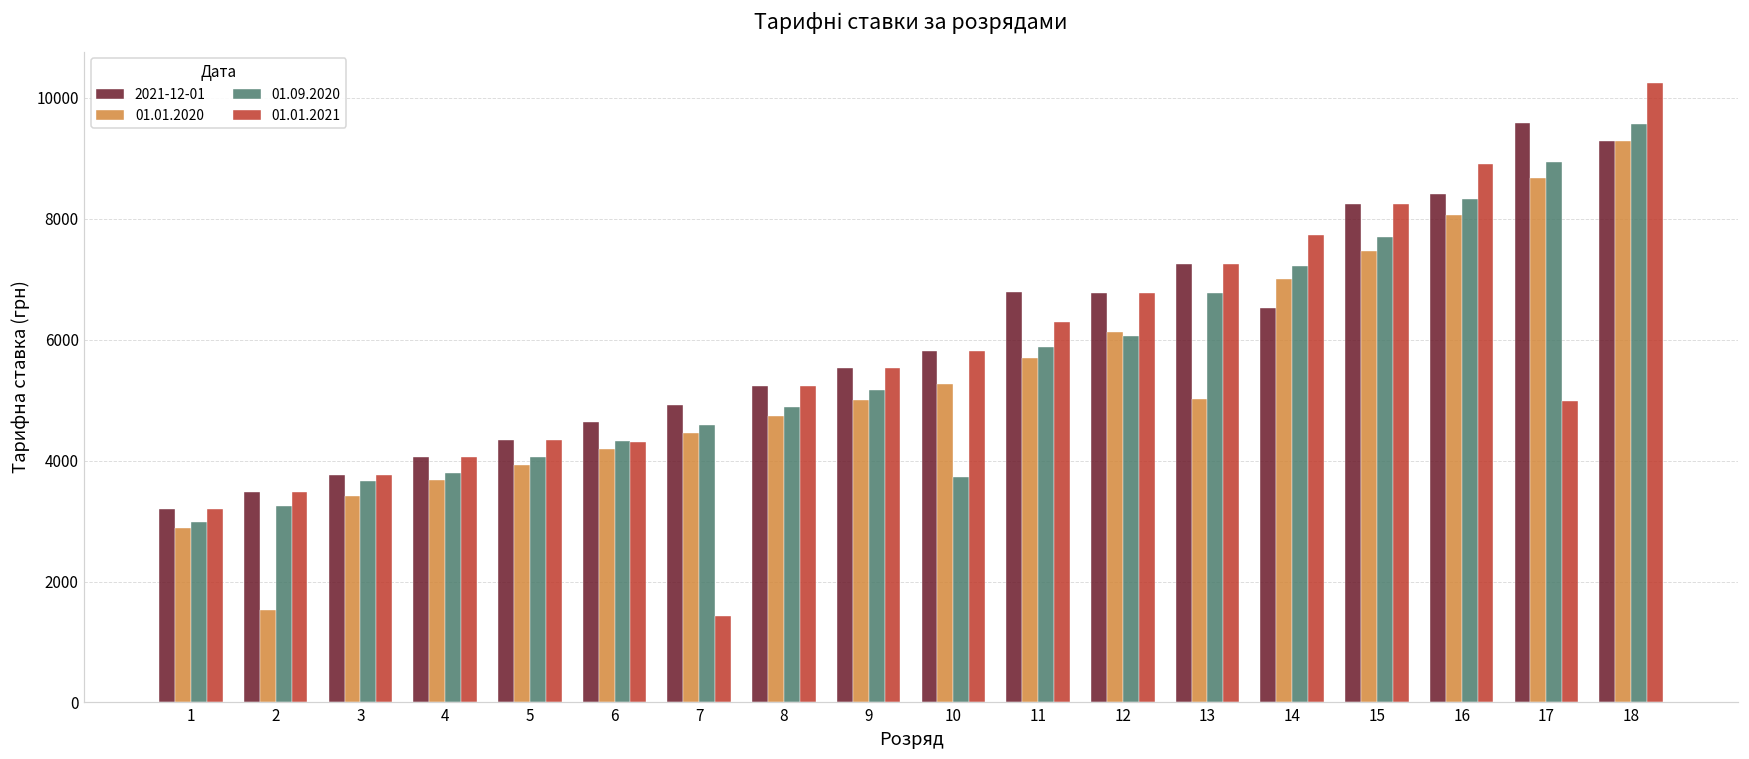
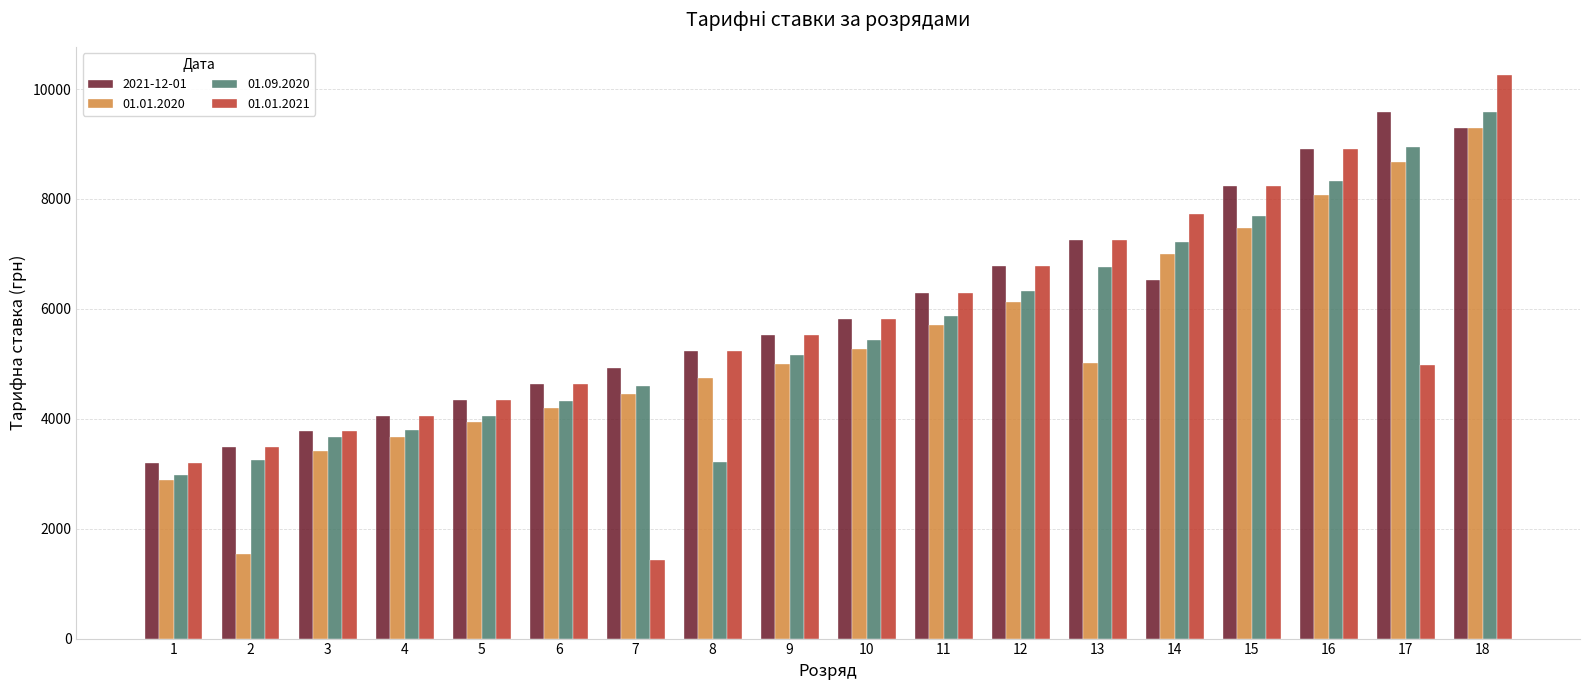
01.01.2021, 6: 4300 -> 4600
01.09.2020, 8: 4900 -> 3200
01.09.2020, 10: 3700 -> 5400
2021-12-01, 11: 6800 -> 6300
01.09.2020, 12: 6100 -> 6300
2021-12-01, 16: 8400 -> 8900
